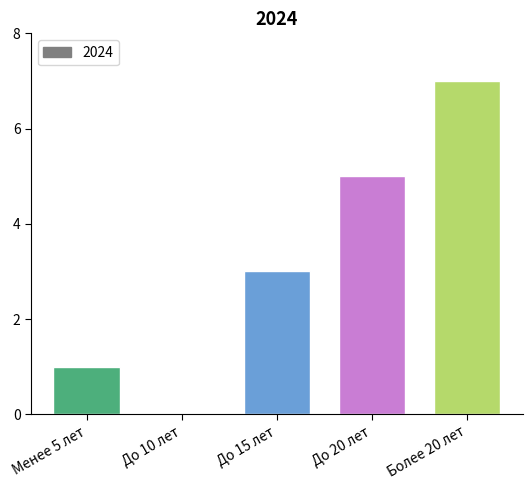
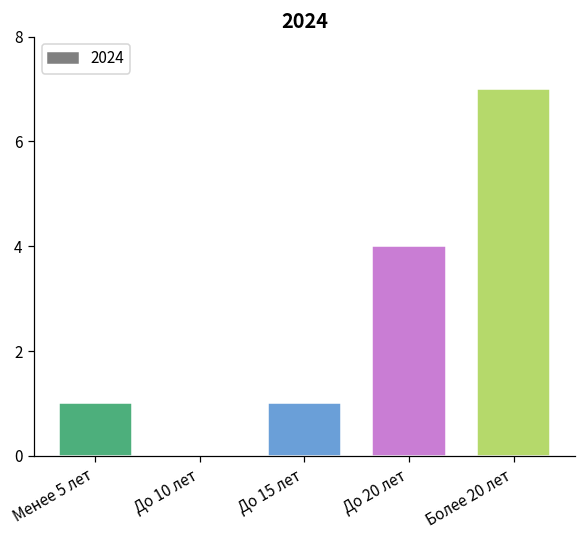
До 15 лет: 3 -> 1
До 20 лет: 5 -> 4
